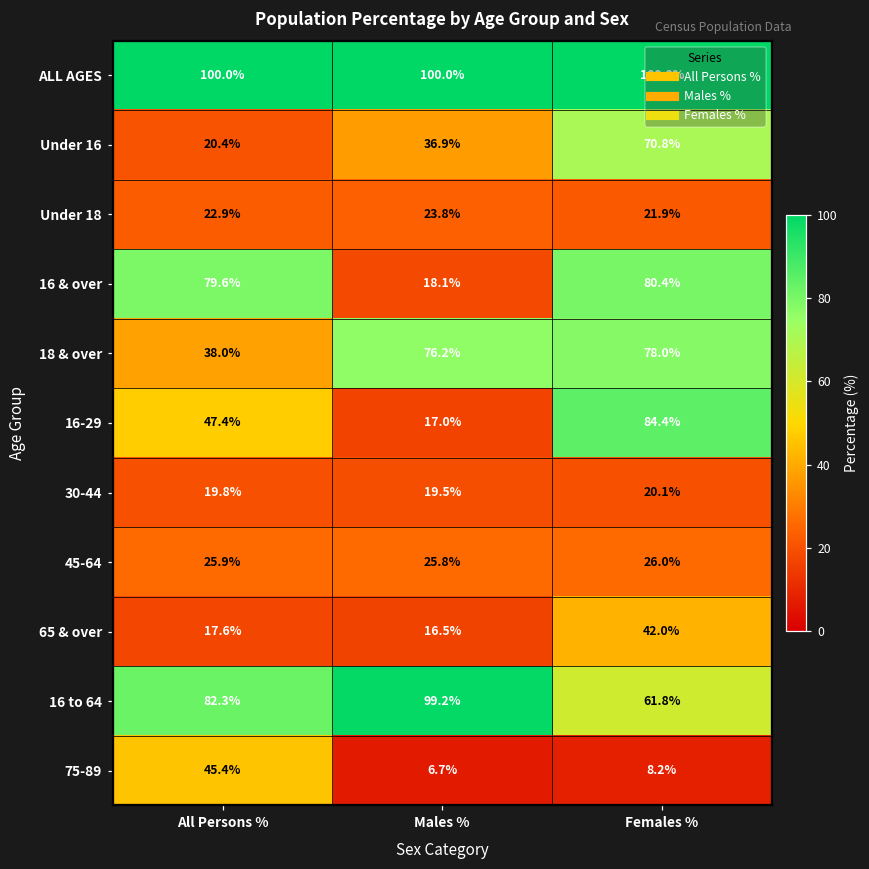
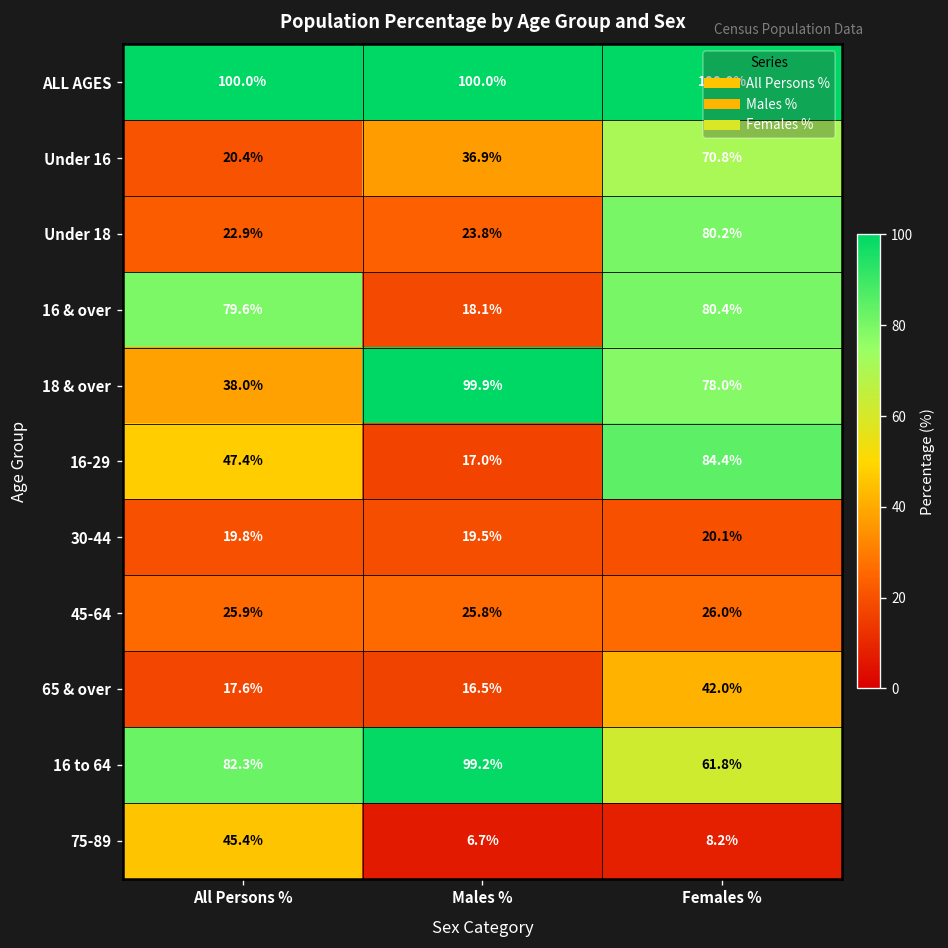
Under 18, Females %: 21.9% -> 80.2%
18 & over, Males %: 76.2% -> 99.9%
